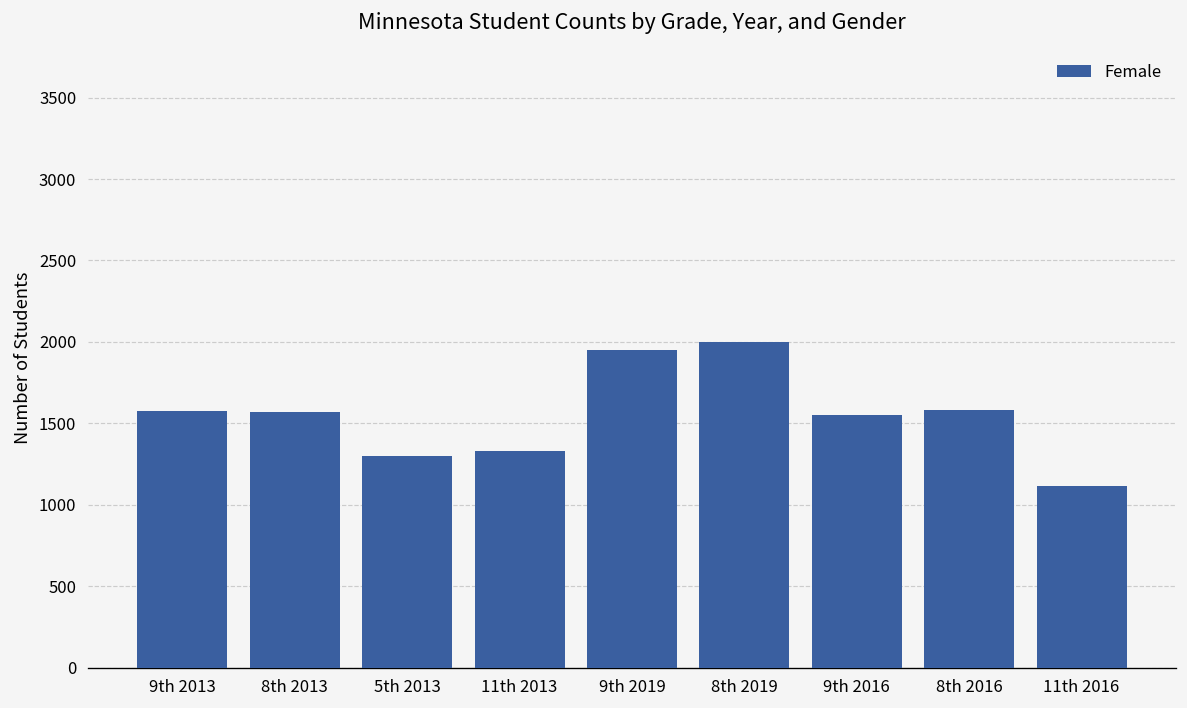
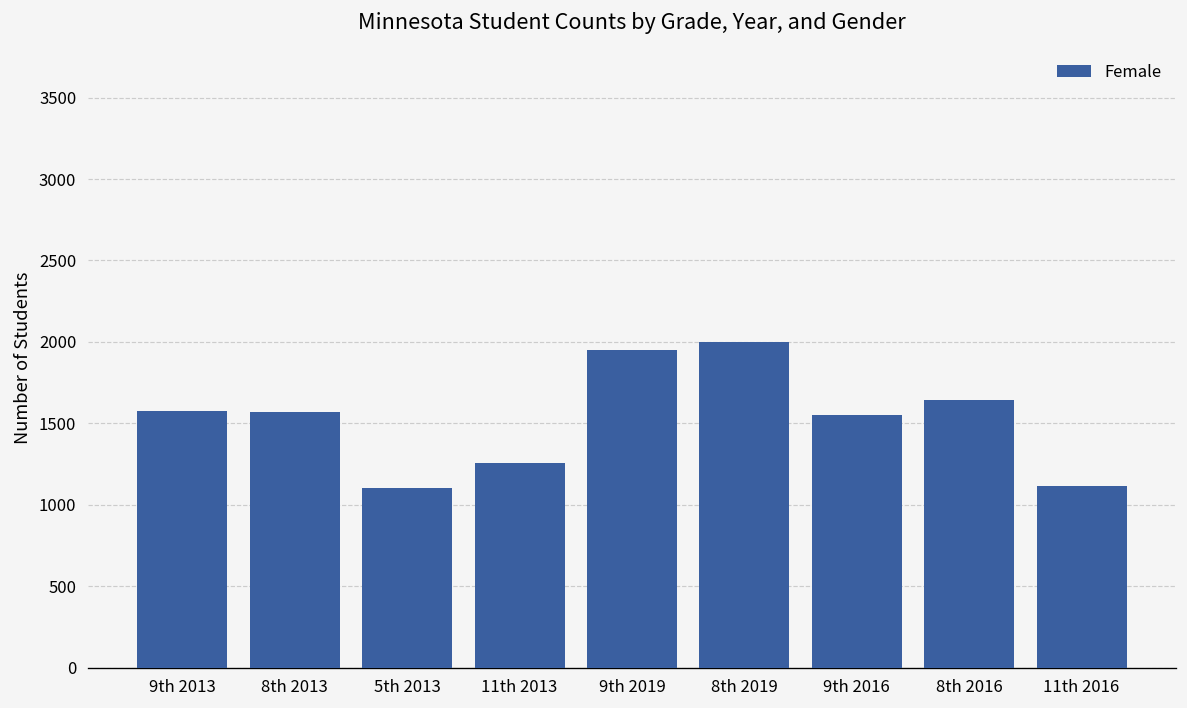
5th 2013: 1300 -> 1110
11th 2013: 1330 -> 1260
8th 2016: 1580 -> 1650
